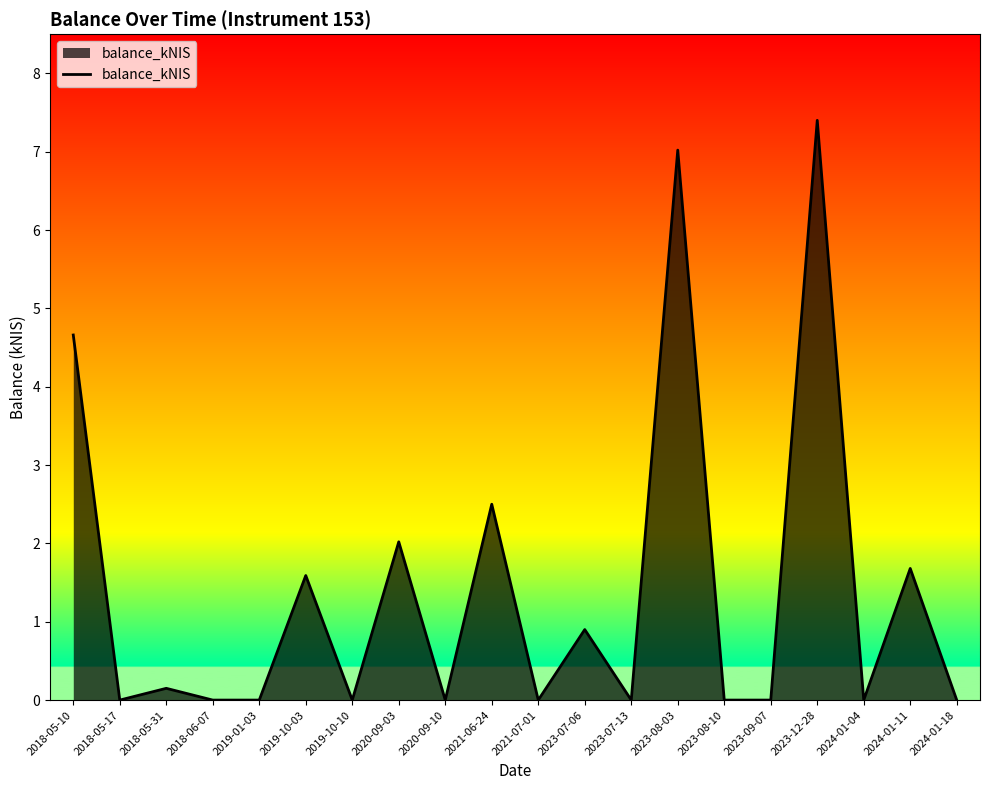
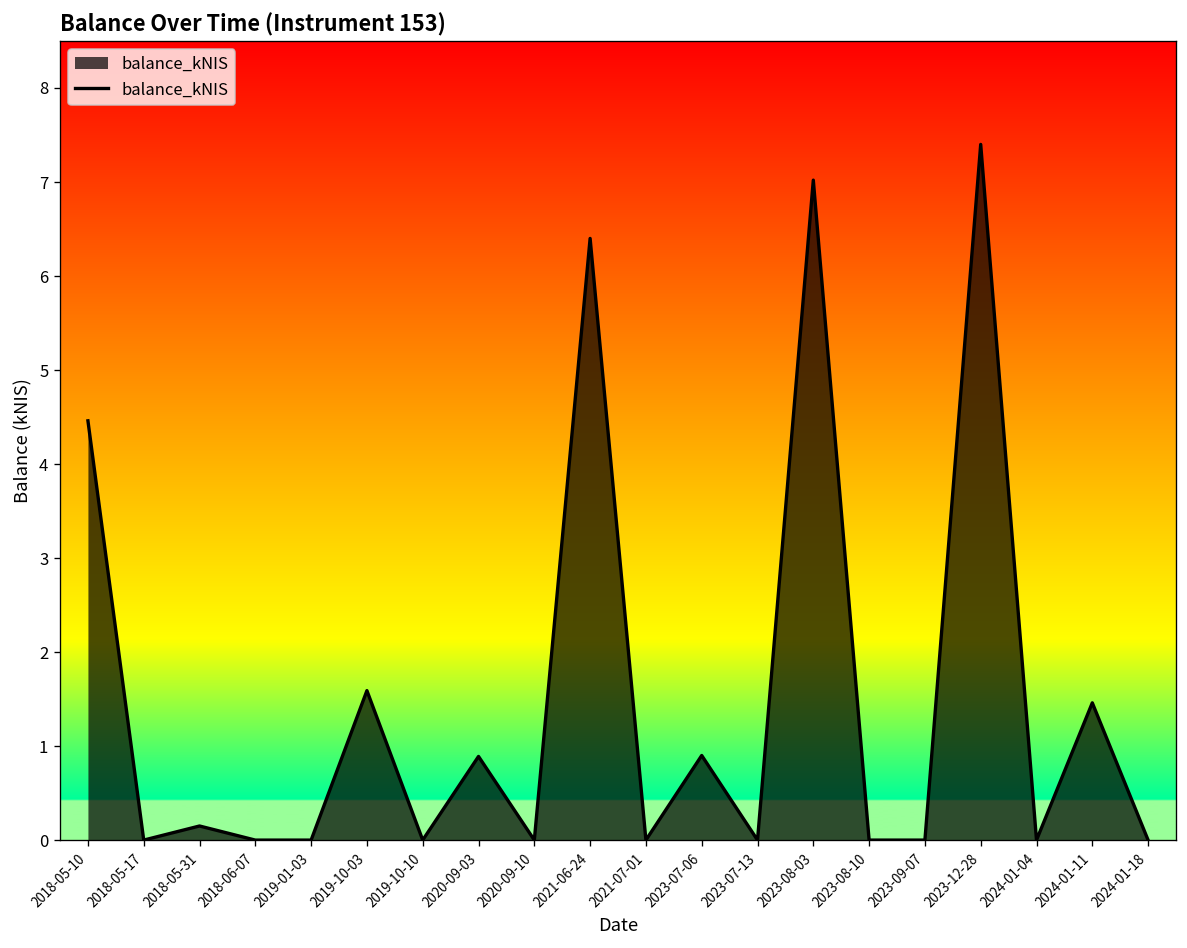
2018-05-10: 4.7 -> 4.5
2020-09-03: 2.0 -> 0.9
2021-06-24: 2.5 -> 6.4
2024-01-11: 1.7 -> 1.5
